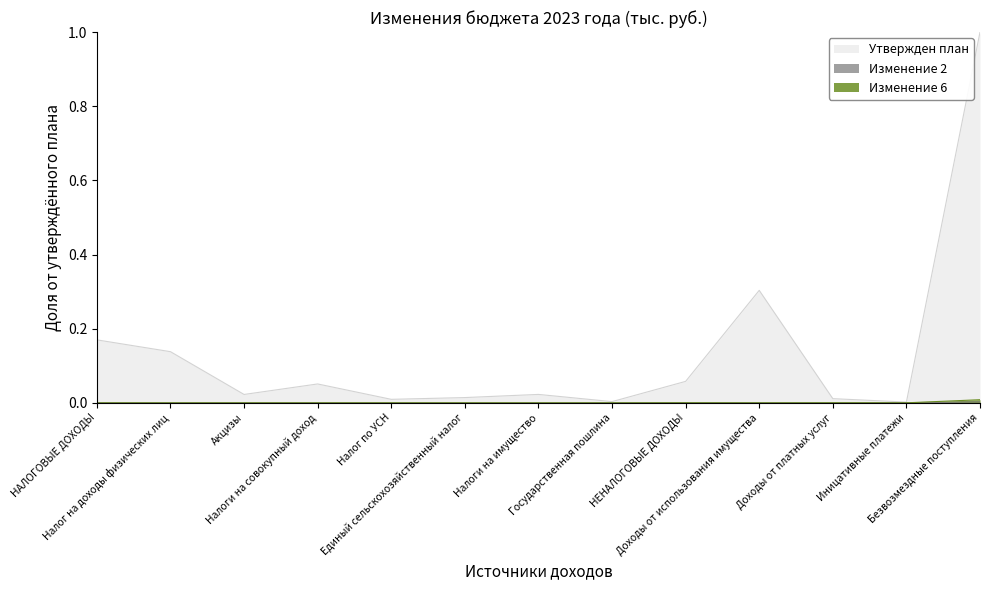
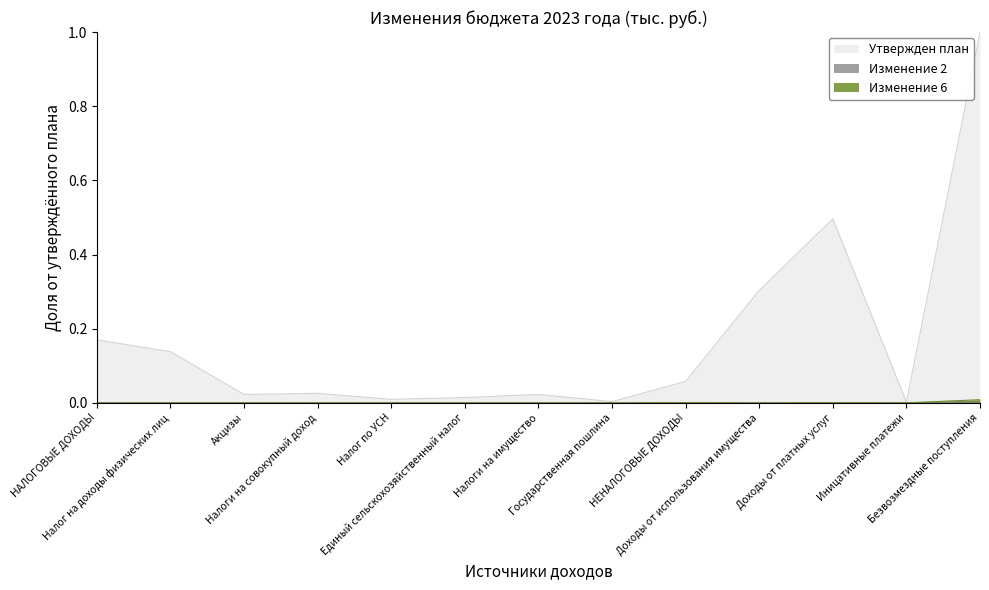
Утвержден план, Налоги на совокупный доход: 0.05 -> 0.03
Утвержден план, Доходы от платных услуг: 0.01 -> 0.50
